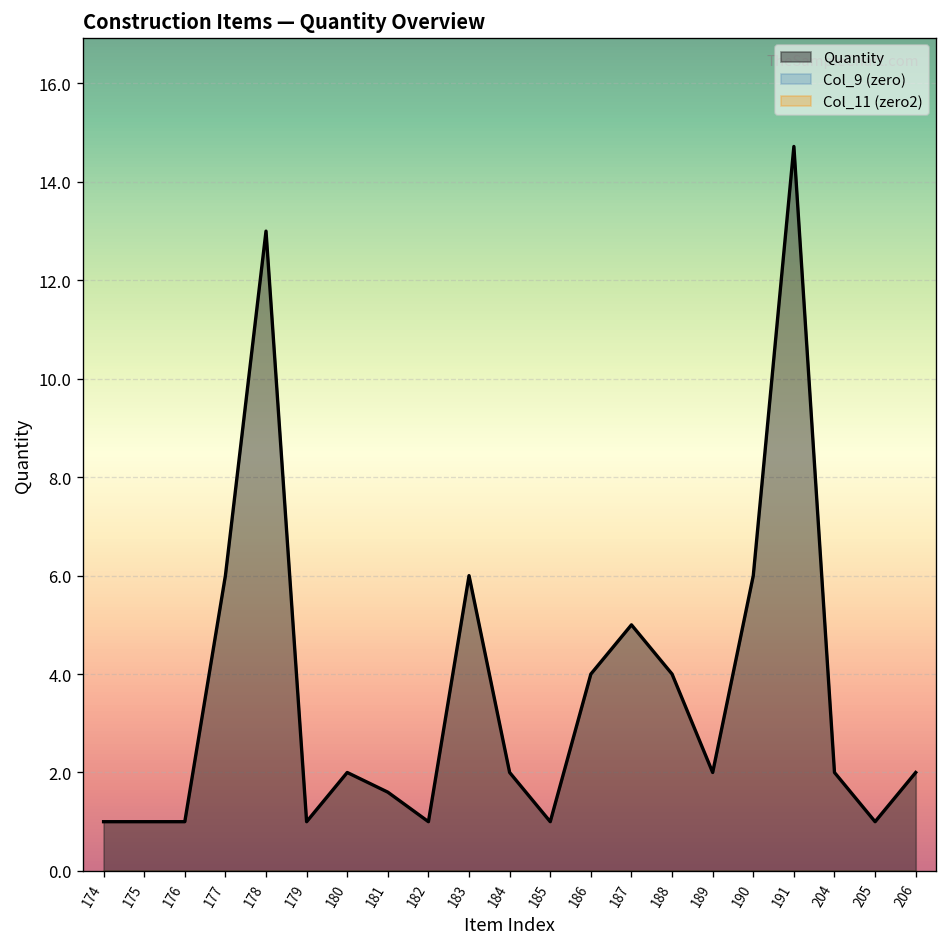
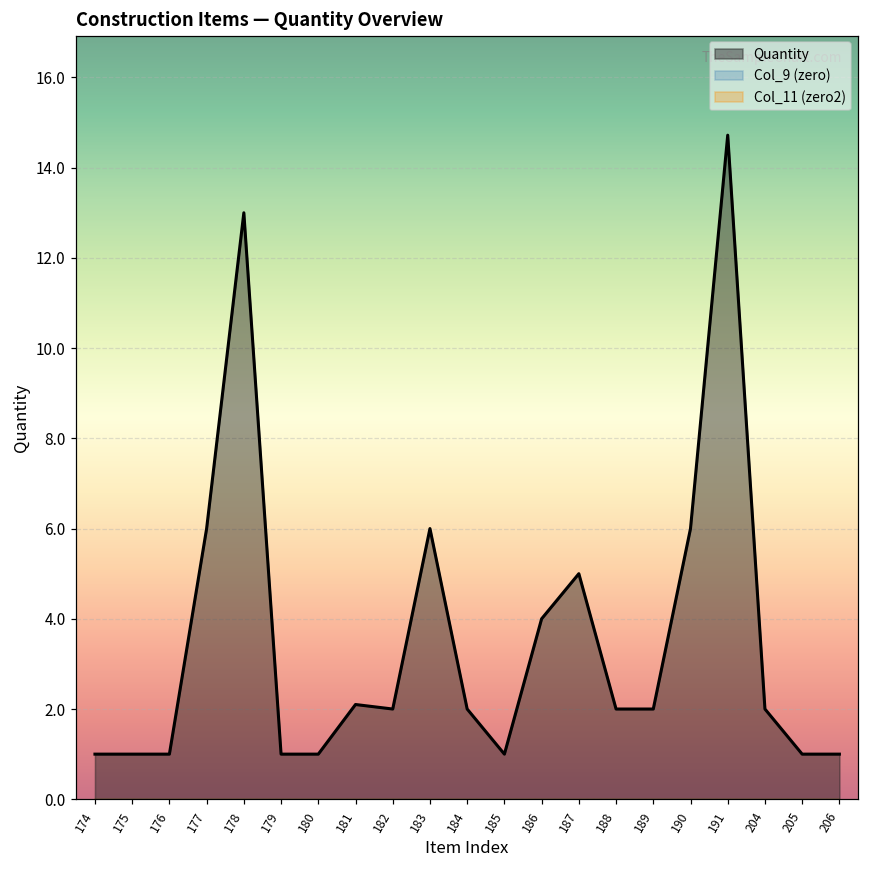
Quantity, 180: 2 -> 1
Quantity, 181: 1.6 -> 2.1
Quantity, 182: 1 -> 2
Quantity, 188: 4 -> 2
Quantity, 206: 2 -> 1
